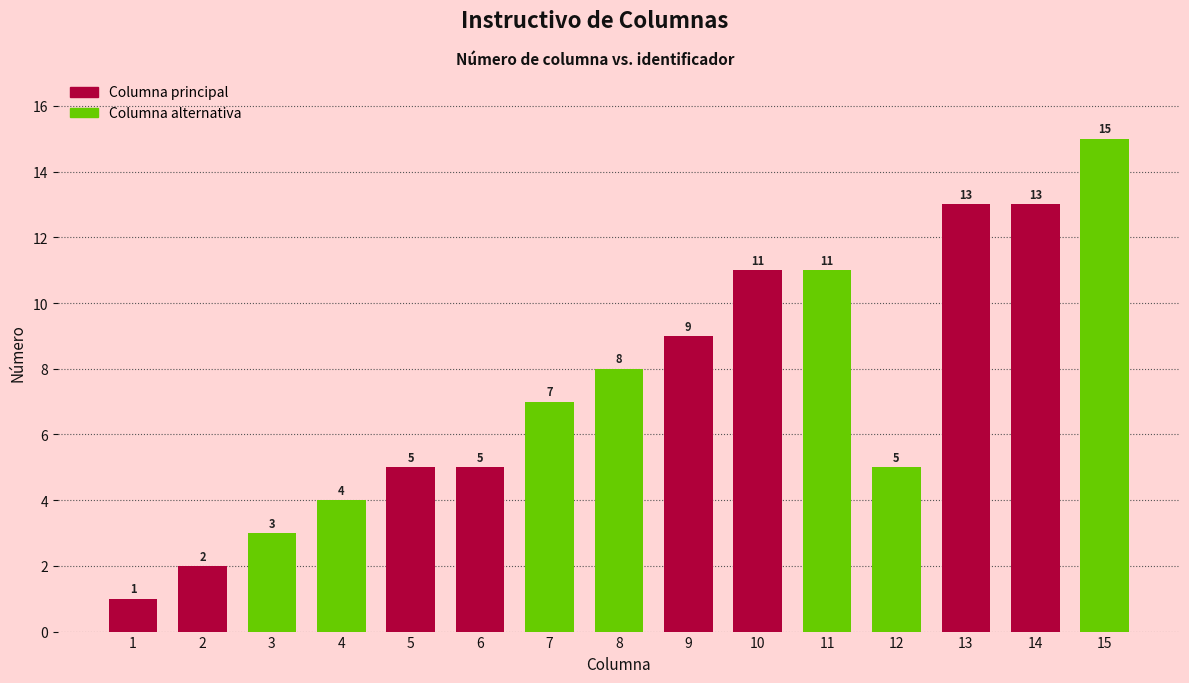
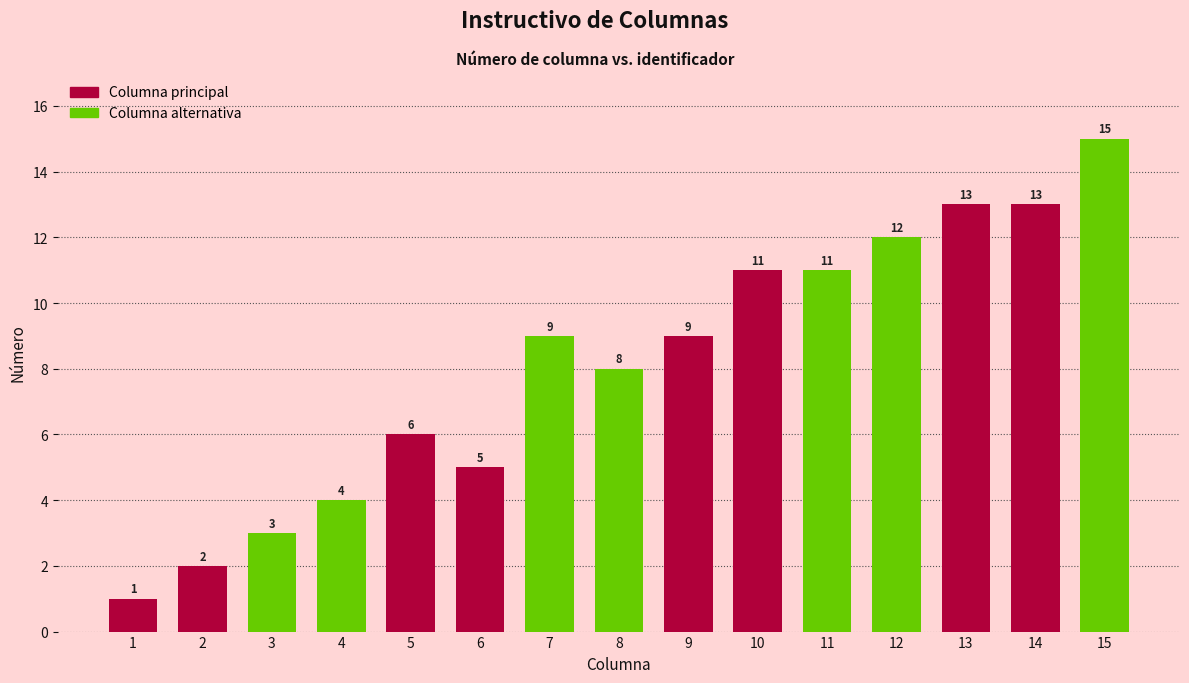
5: 5 -> 6
7: 7 -> 9
12: 5 -> 12
